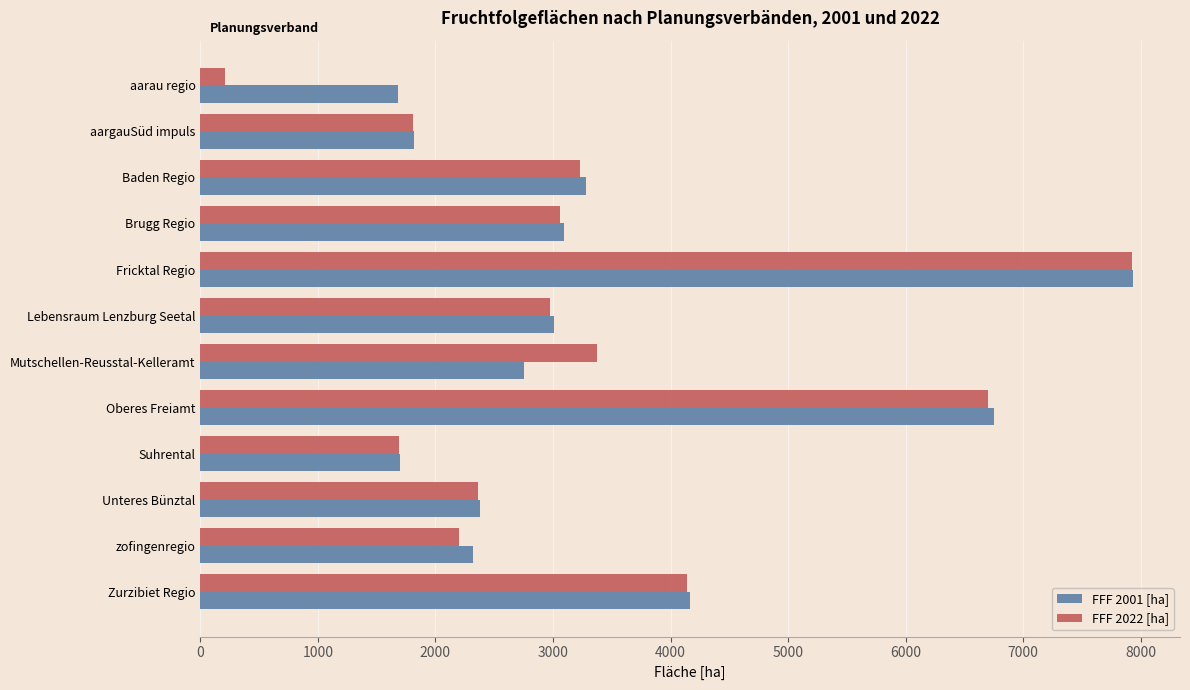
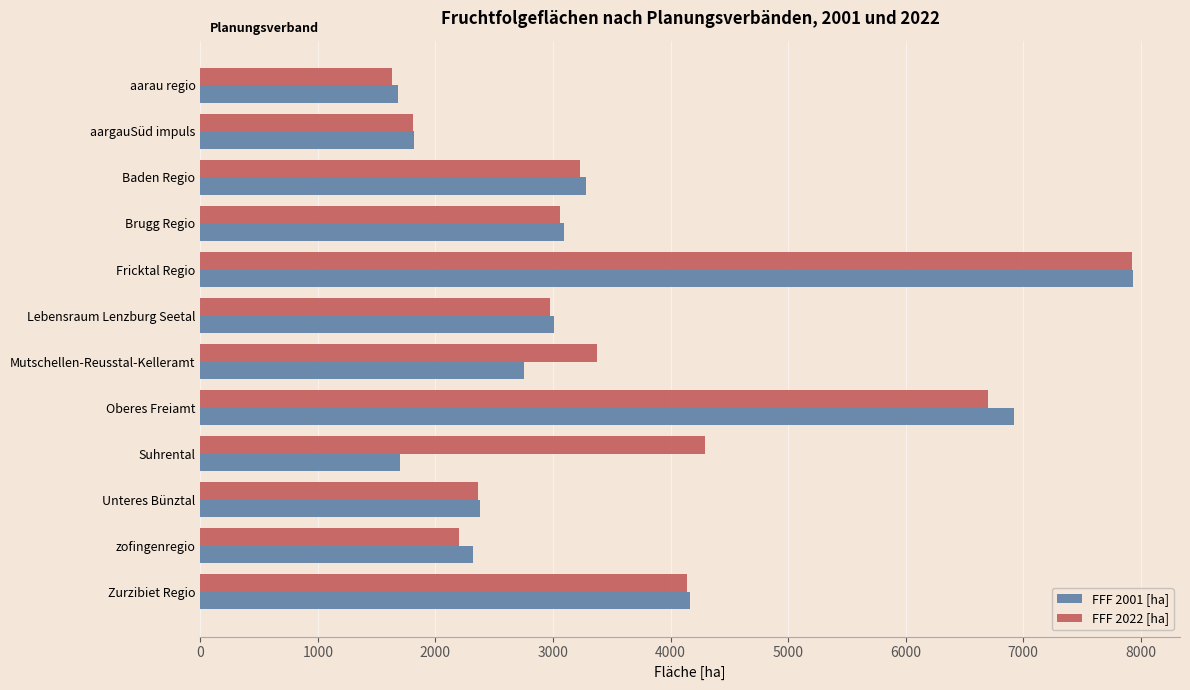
FFF 2022 [ha], aarau regio: 210 -> 1630
FFF 2001 [ha], Oberes Freiamt: 6750 -> 6930
FFF 2022 [ha], Suhrental: 1690 -> 4290
